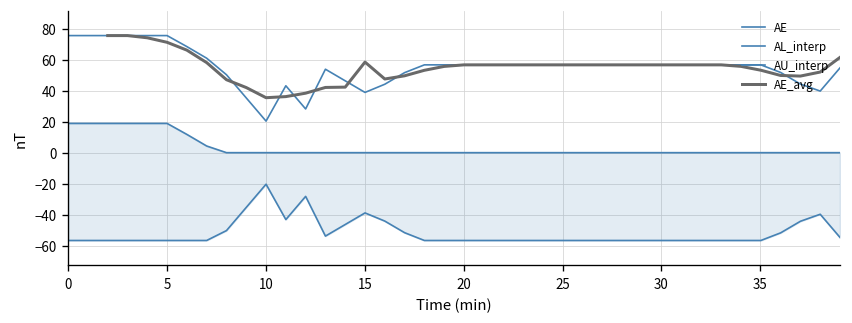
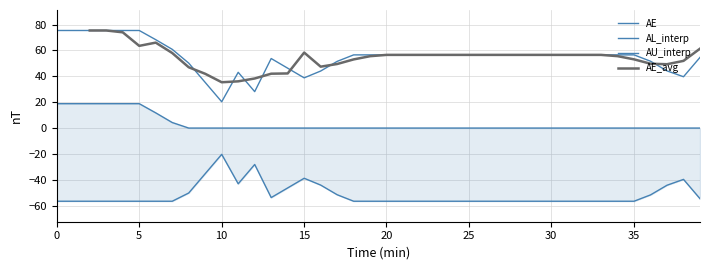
AE_avg, 5: 71 -> 64
